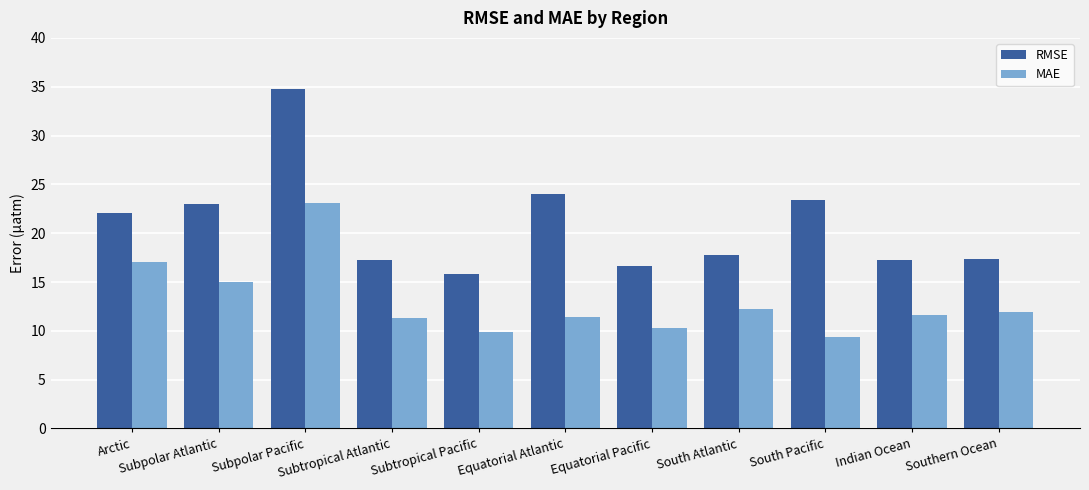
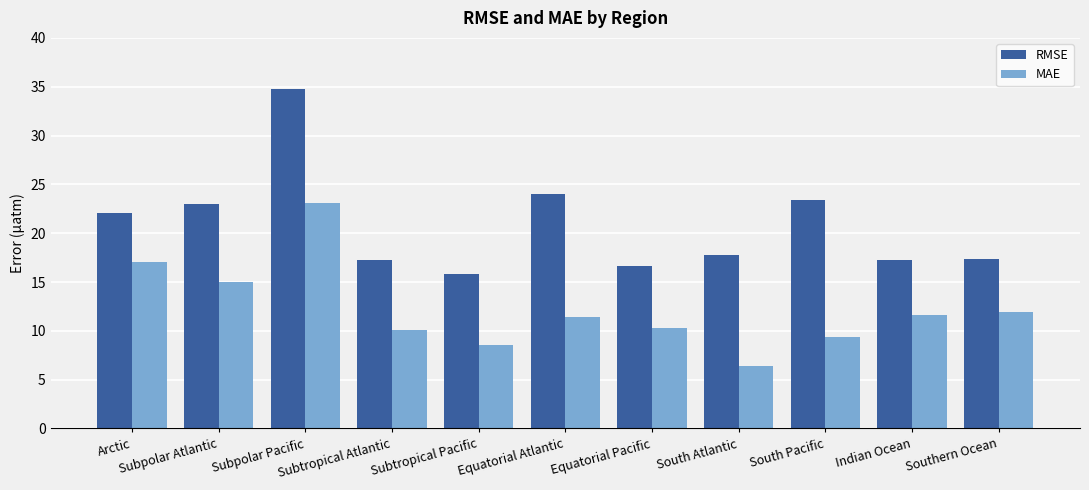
MAE, Subtropical Atlantic: 11 -> 10
MAE, Subtropical Pacific: 10 -> 9
MAE, South Atlantic: 12 -> 6
